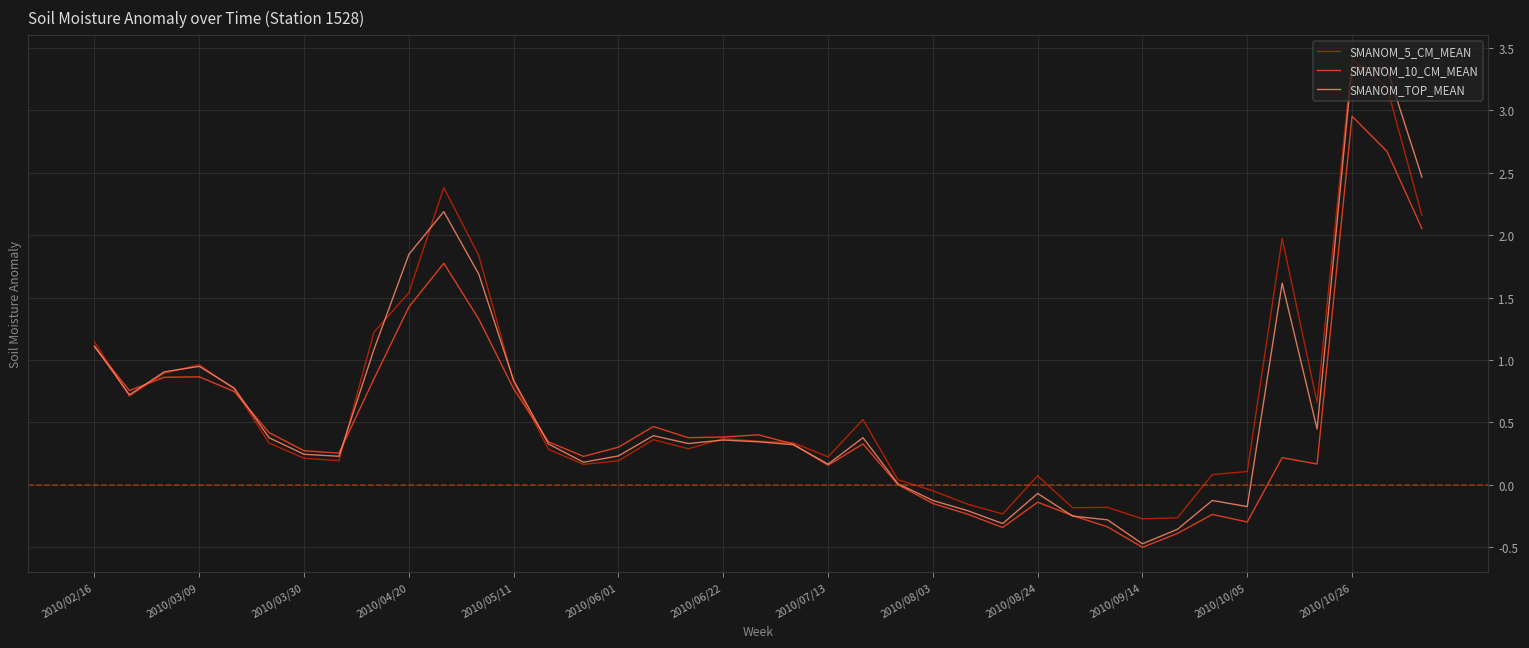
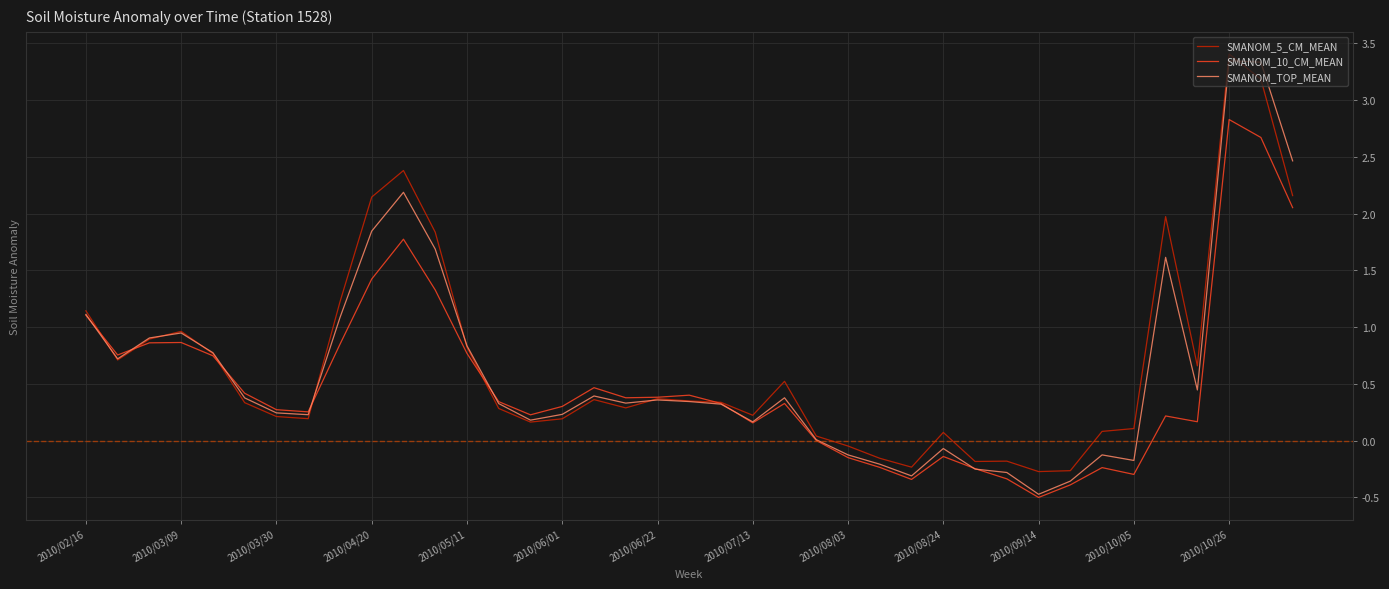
SMANOM_5_CM_MEAN, 2010/04/20: 1.54 -> 2.15
SMANOM_10_CM_MEAN, 2010/10/26: 2.95 -> 2.83
